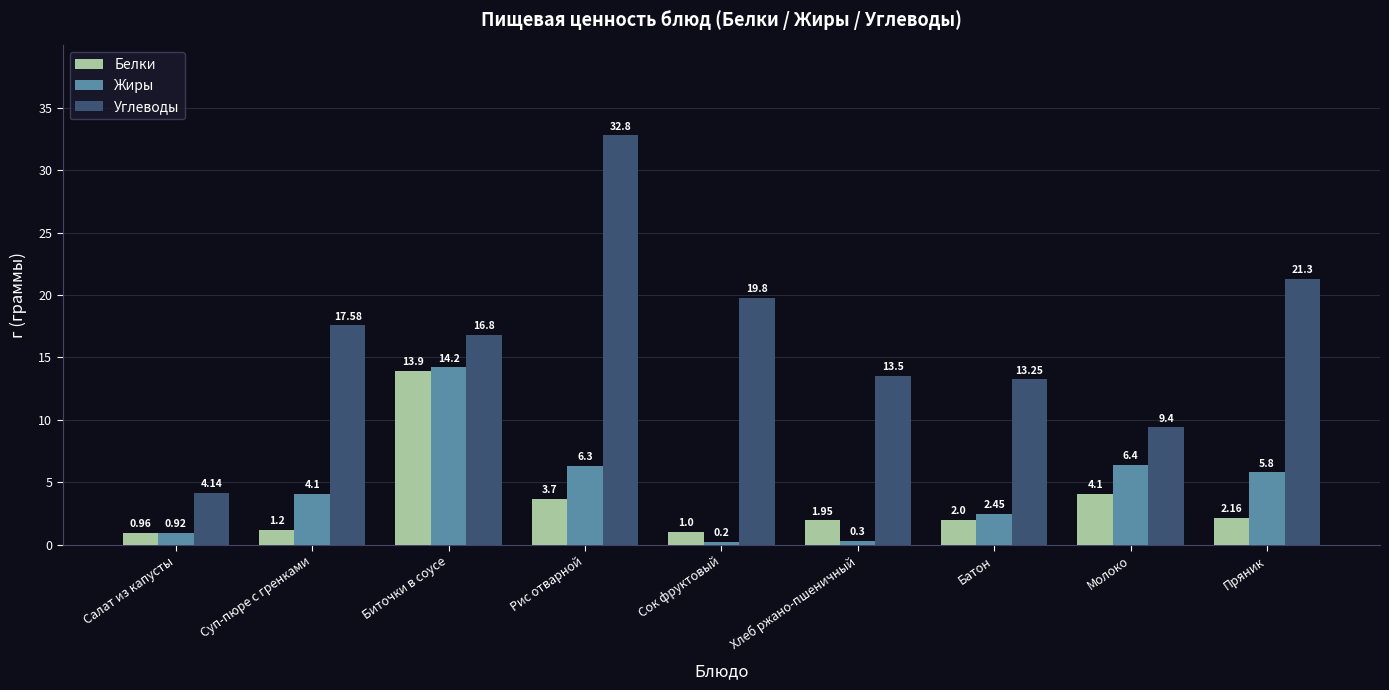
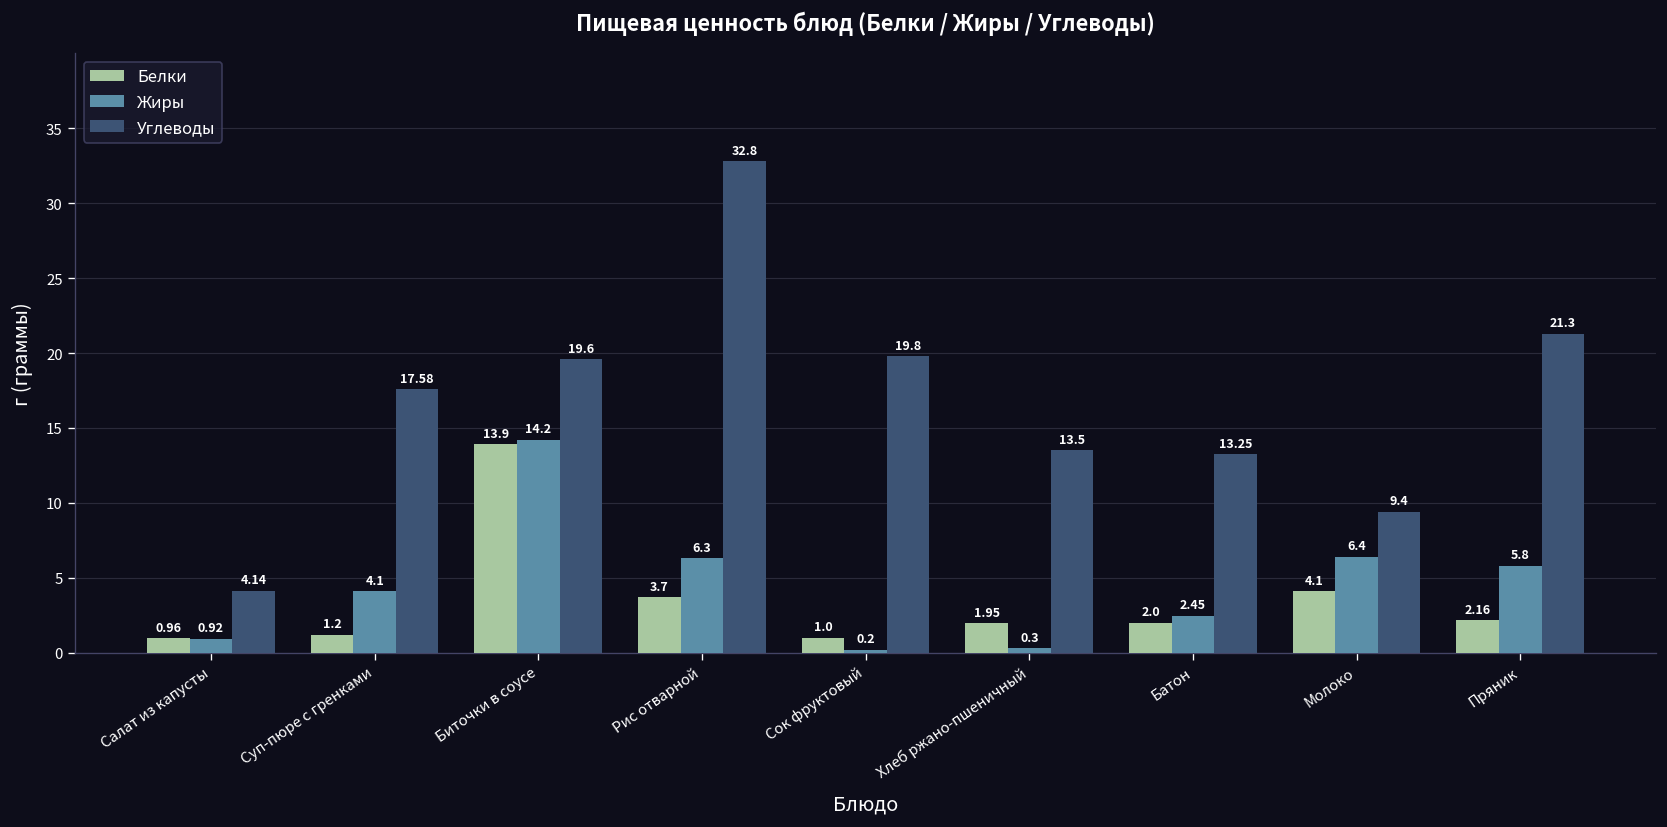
Углеводы, Биточки в соусе: 16.8 -> 19.6
